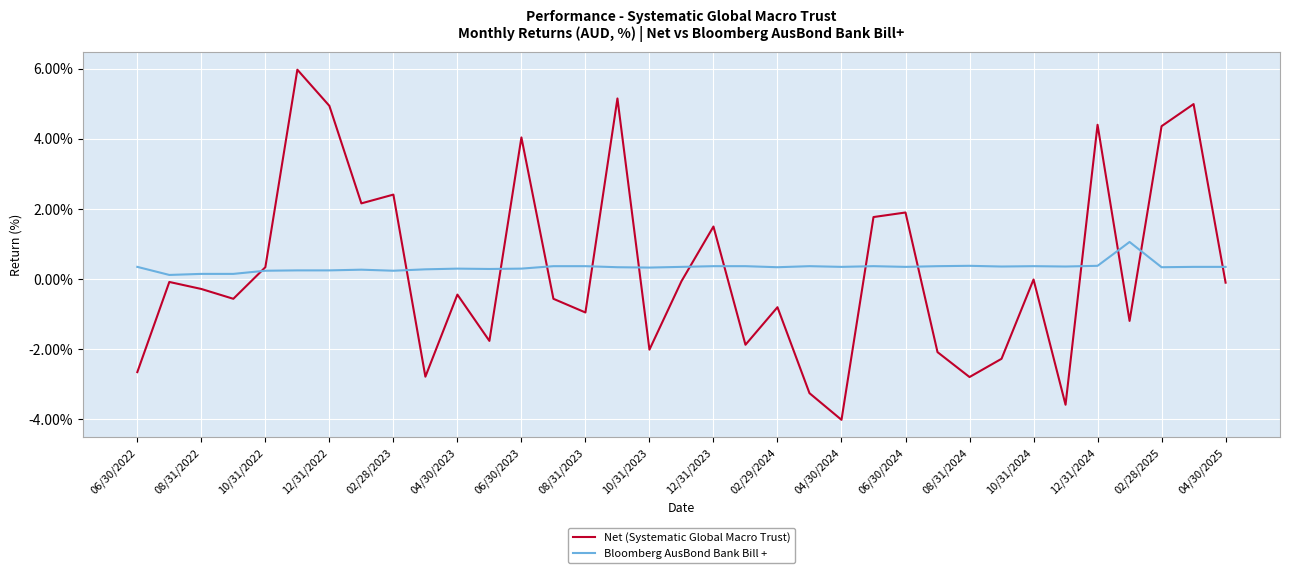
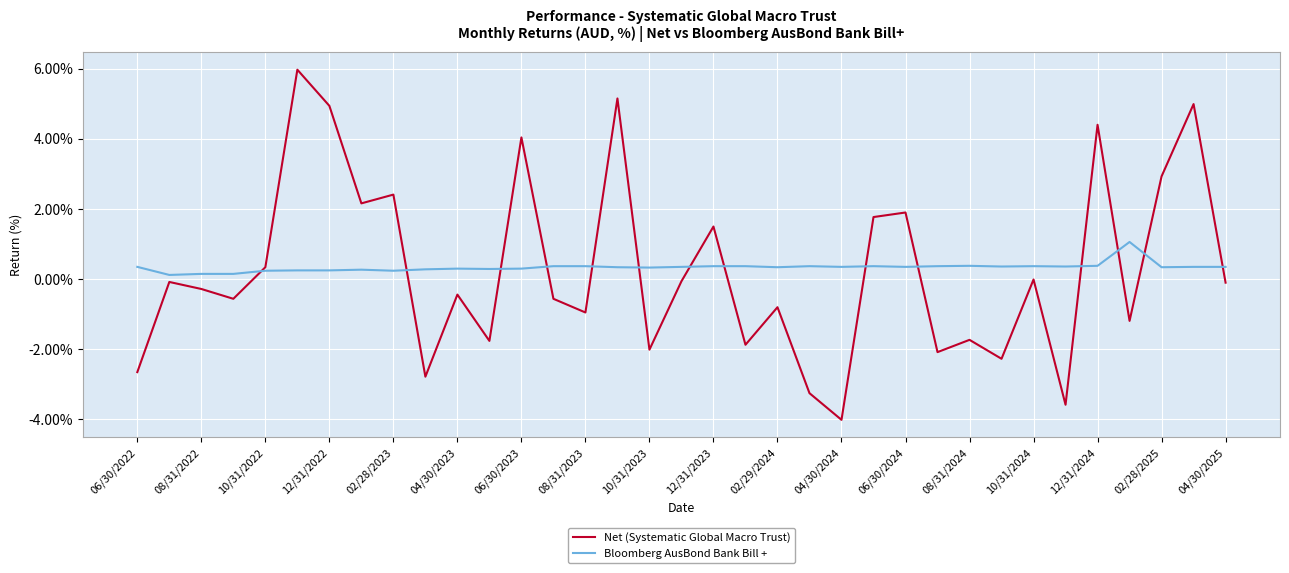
Net (Systematic Global Macro Trust), 08/31/2024: -2.8% -> -1.7%
Net (Systematic Global Macro Trust), 02/28/2025: 4.4% -> 2.9%
